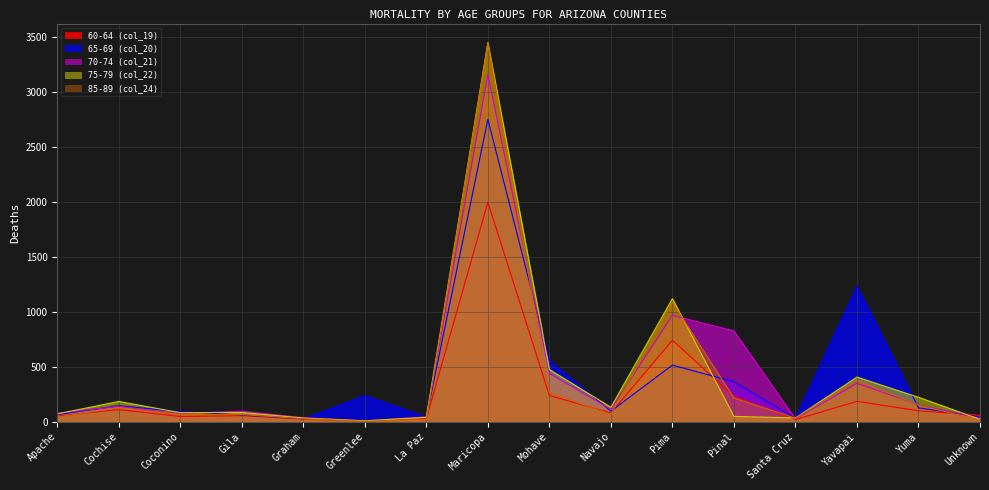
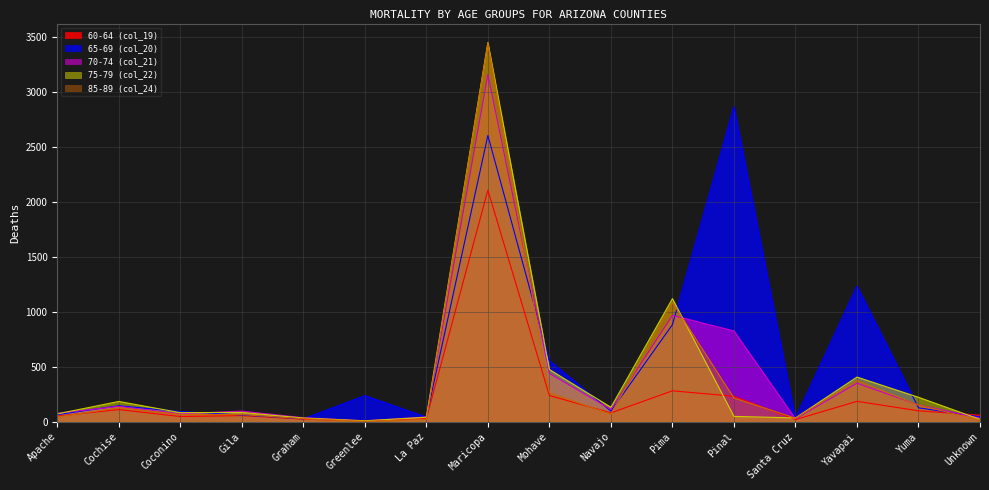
60-64 (col_19), Maricopa: 2000 -> 2110
65-69 (col_20), Maricopa: 2750 -> 2610
60-64 (col_19), Pima: 740 -> 280
65-69 (col_20), Pima: 520 -> 880
65-69 (col_20), Pinal: 360 -> 2870
